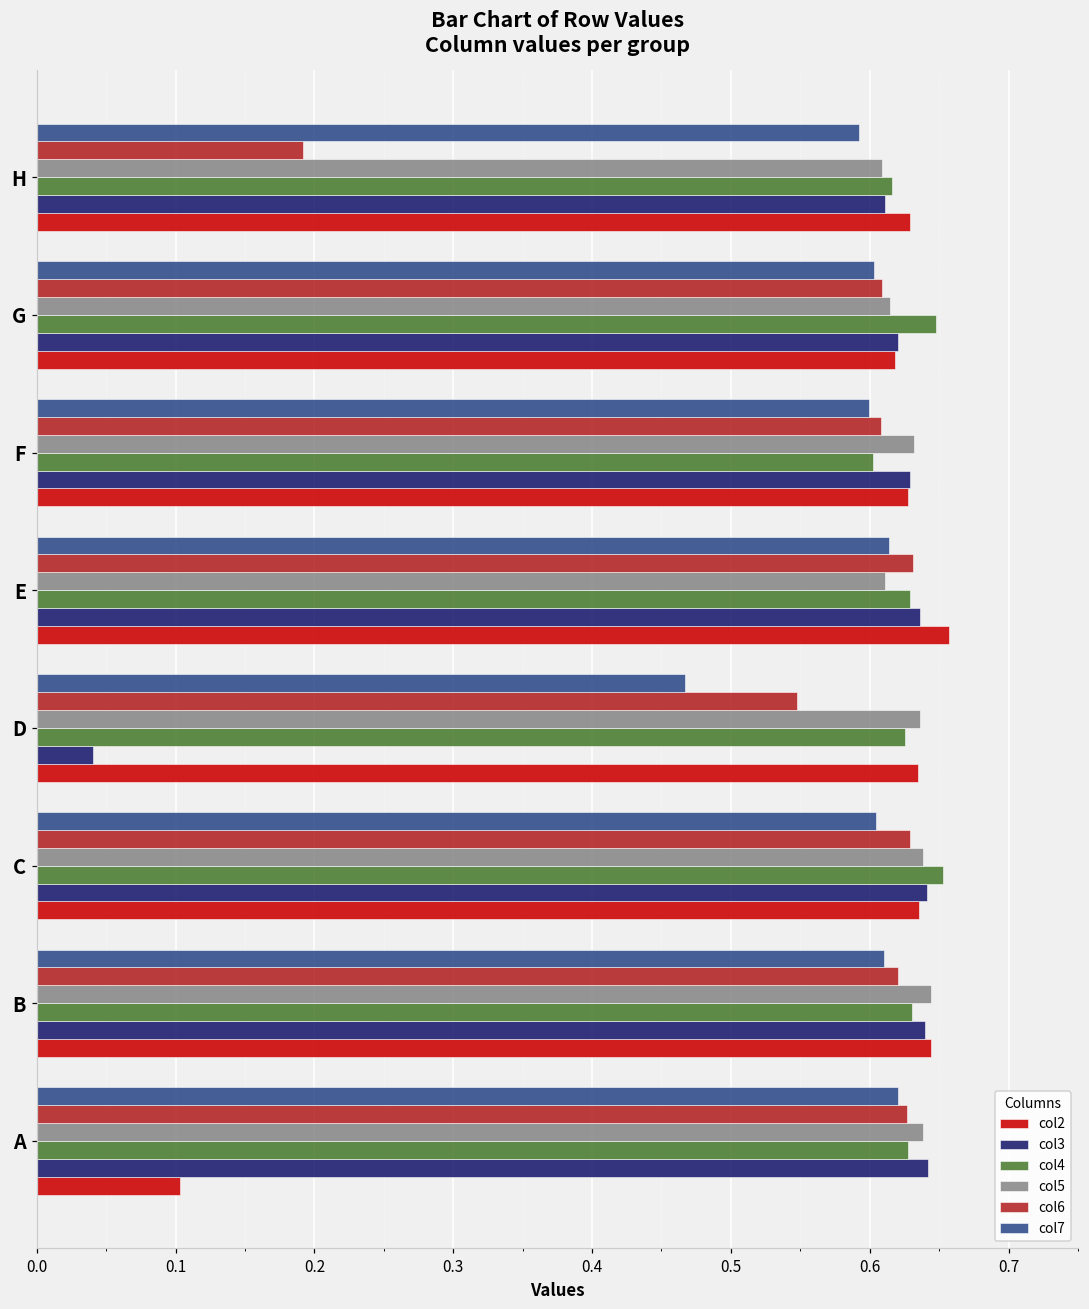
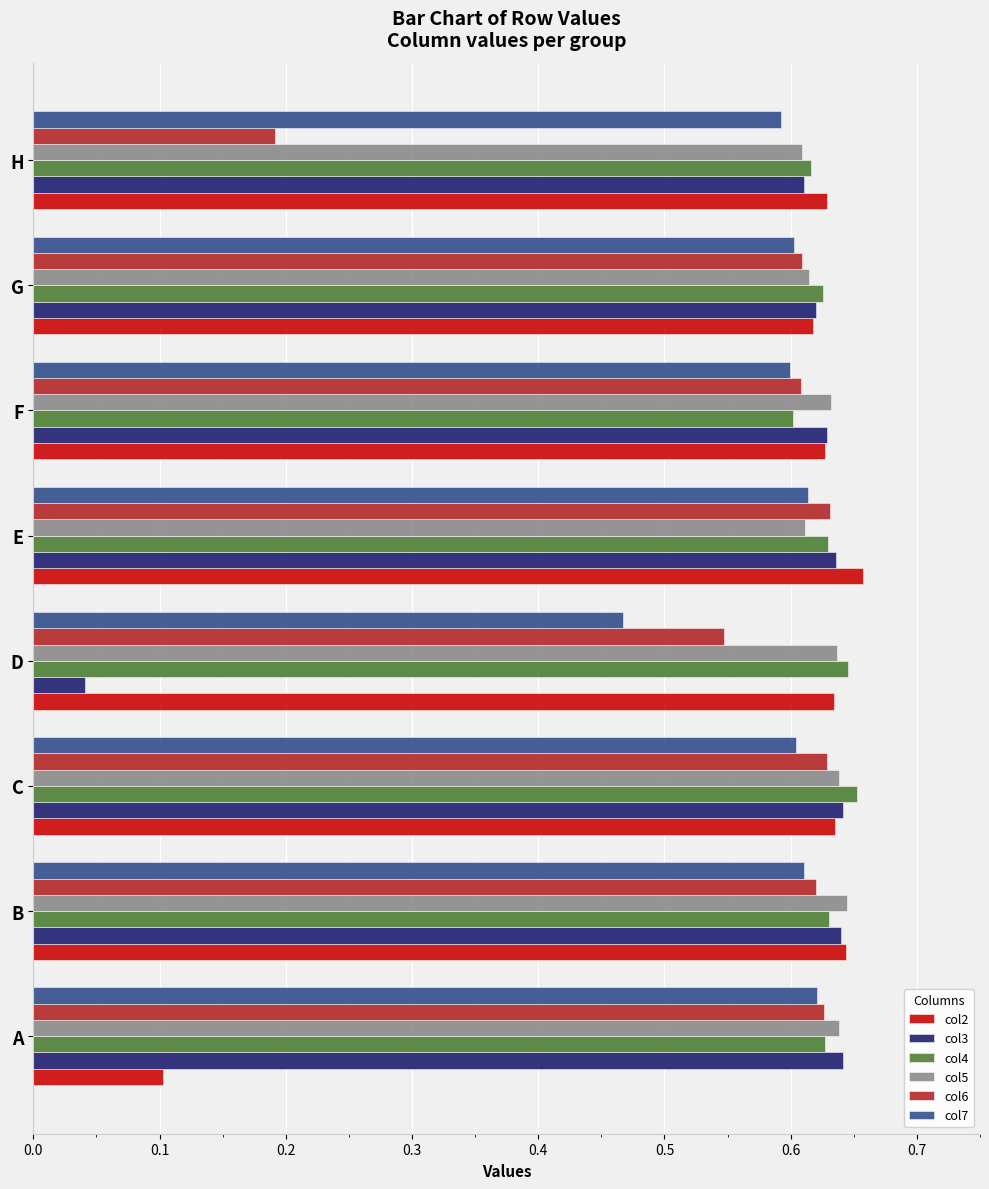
col4, G: 0.648 -> 0.626
col4, D: 0.625 -> 0.645
